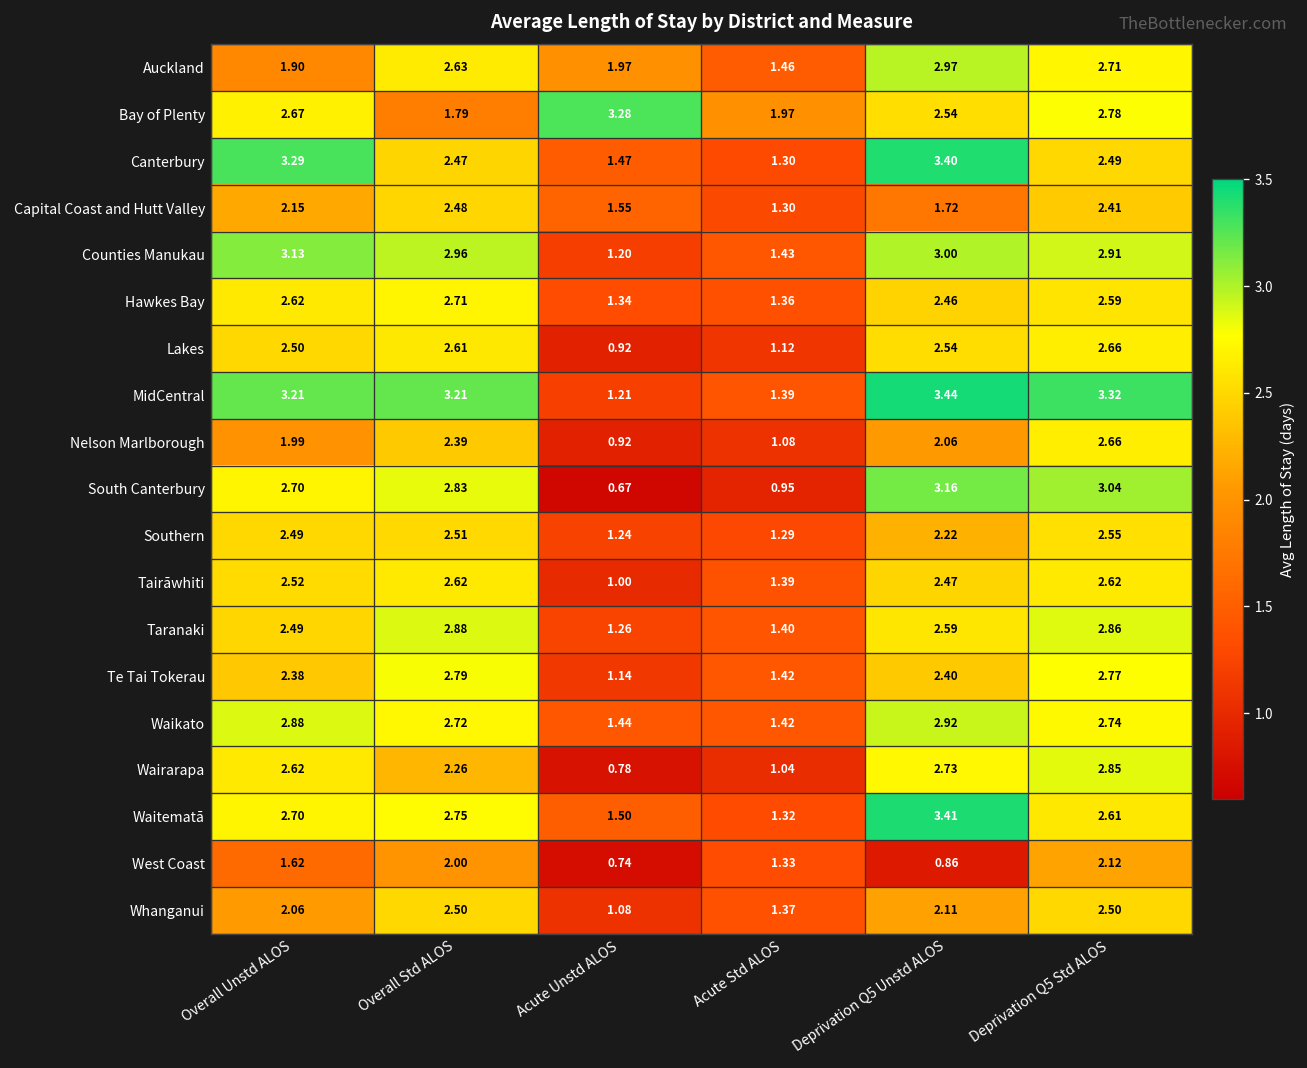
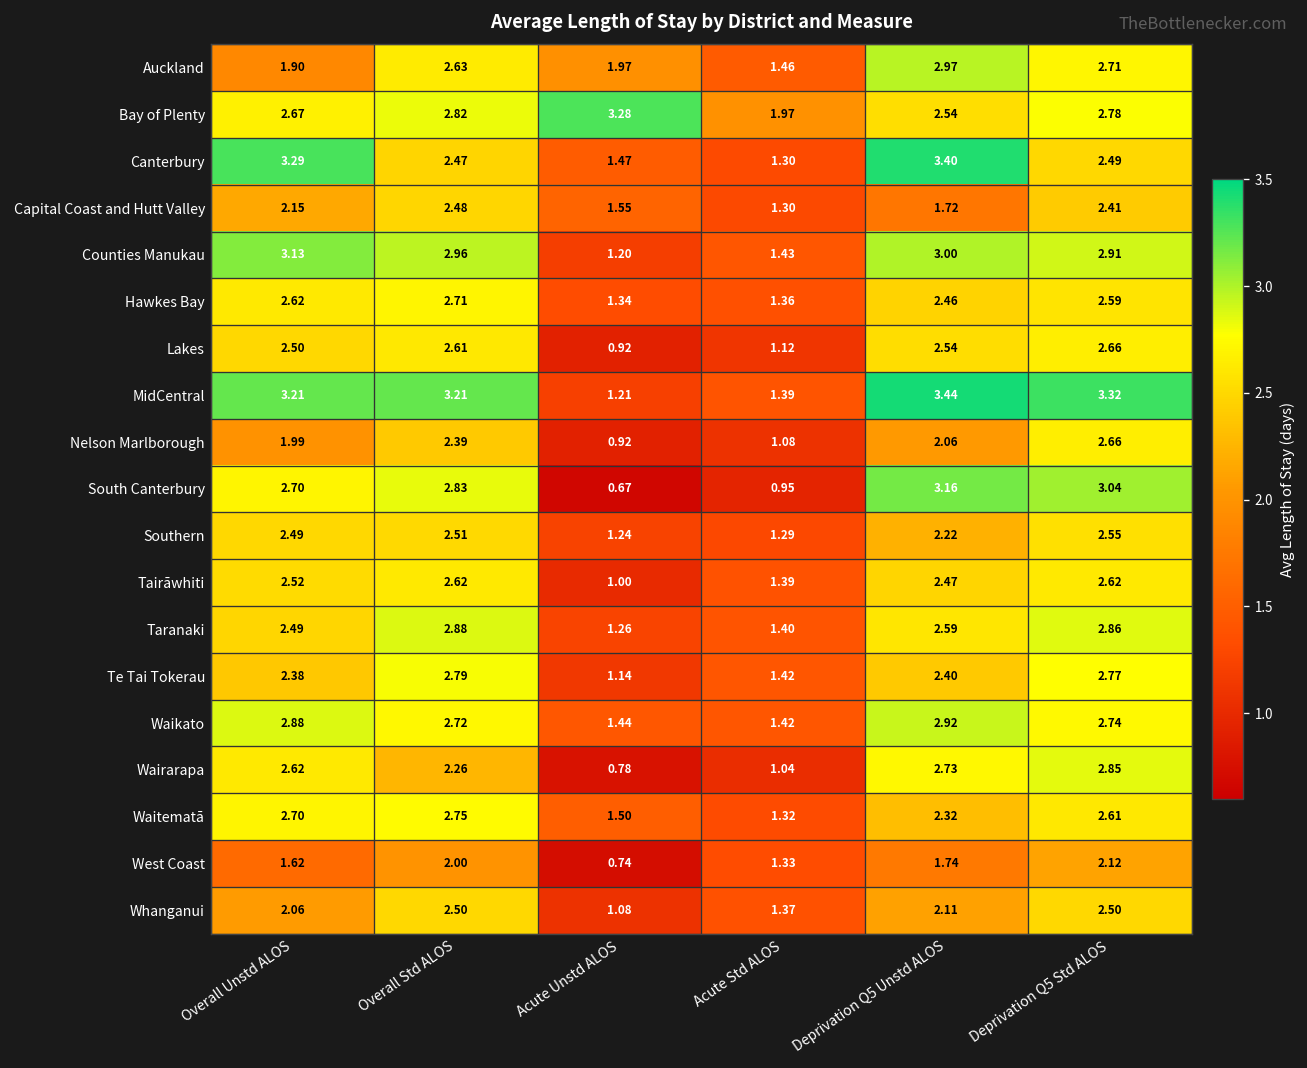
Bay of Plenty, Overall Std ALOS: 1.79 -> 2.82
Waitematā, Deprivation Q5 Unstd ALOS: 3.41 -> 2.32
West Coast, Deprivation Q5 Unstd ALOS: 0.86 -> 1.74
